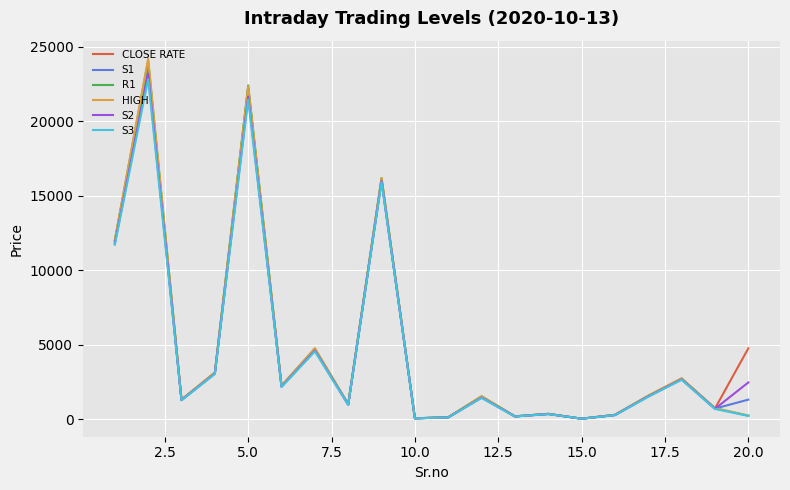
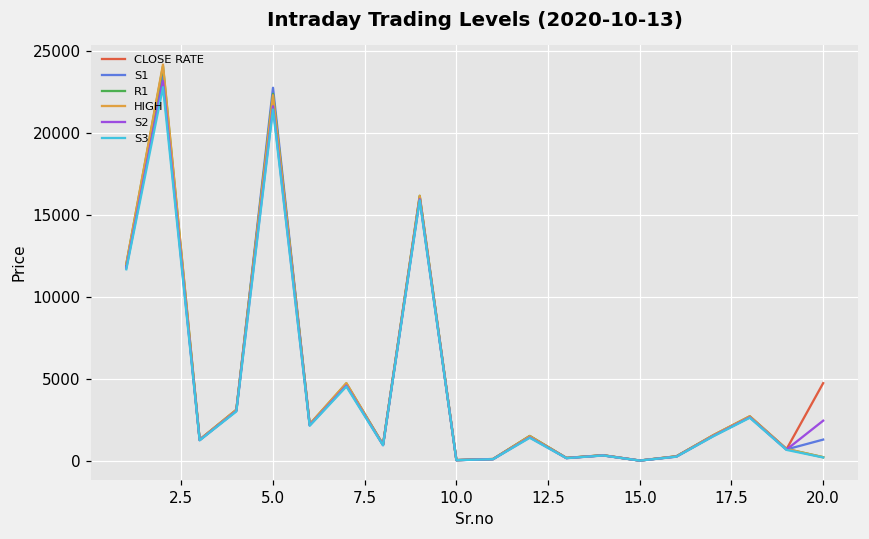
S1, 5.0: 21900 -> 22800
